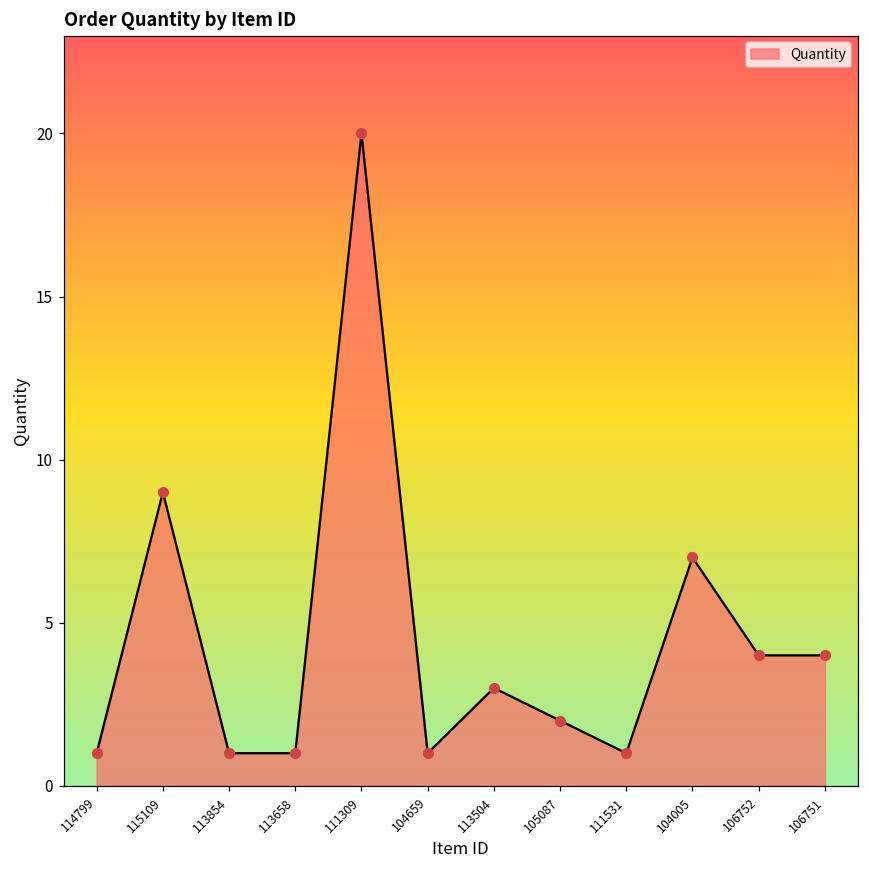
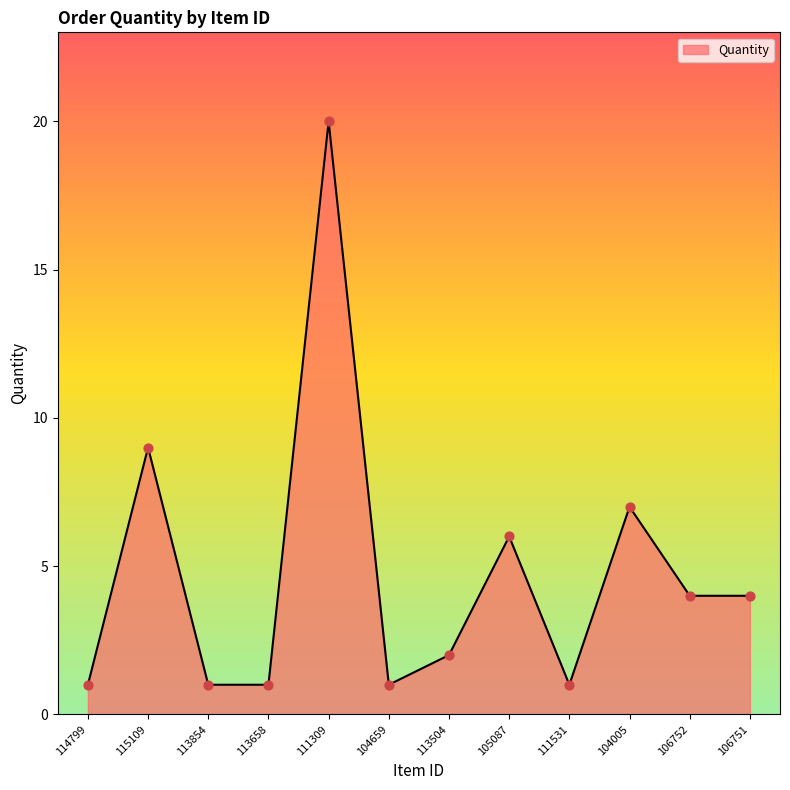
113504: 3 -> 2
105087: 2 -> 6
